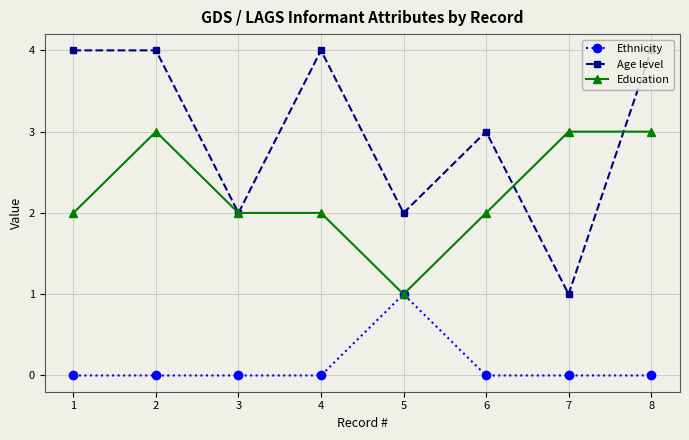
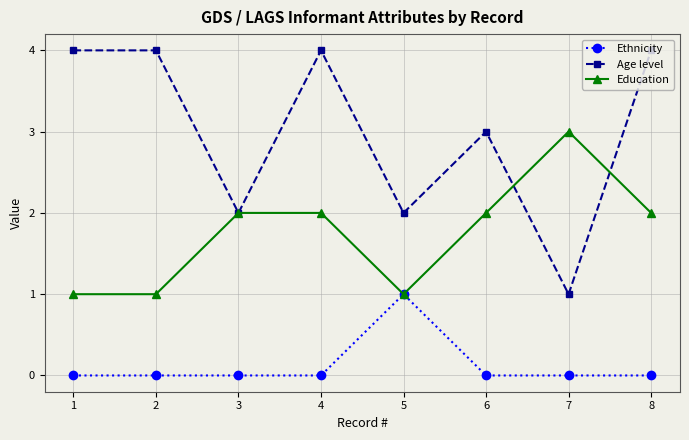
Education, 1: 2 -> 1
Education, 2: 3 -> 1
Education, 8: 3 -> 2
